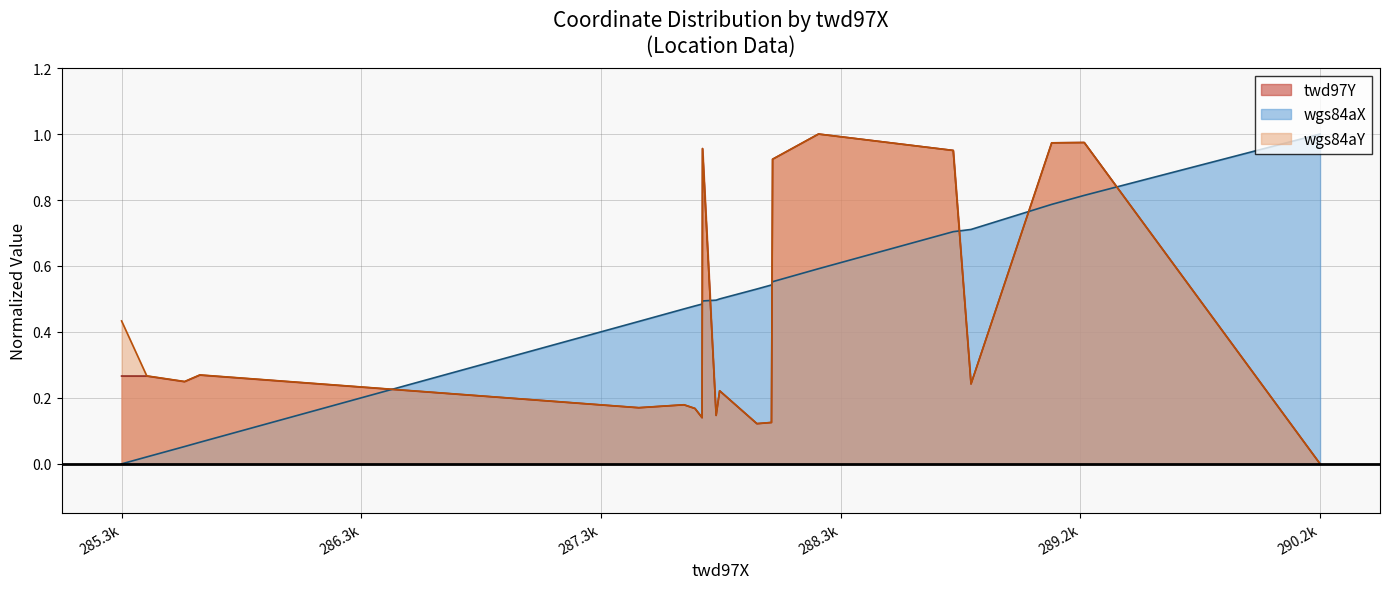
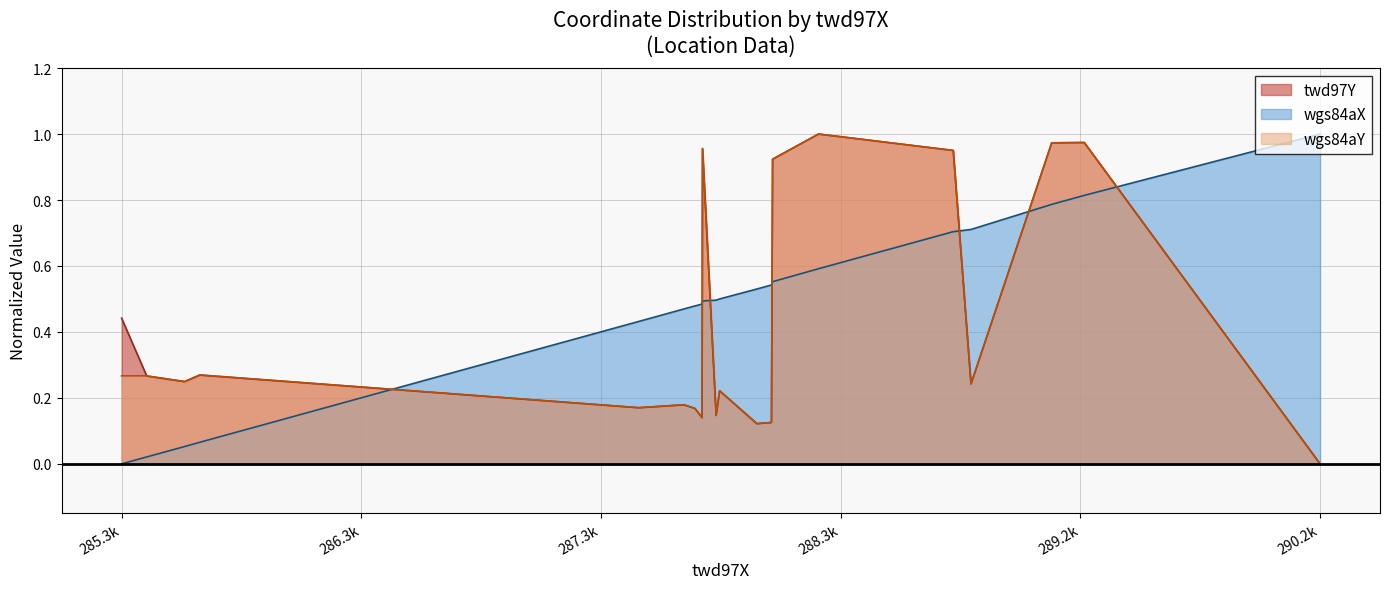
twd97Y, 285.3k: 0.27 -> 0.44
wgs84aY, 285.3k: 0.43 -> 0.27
